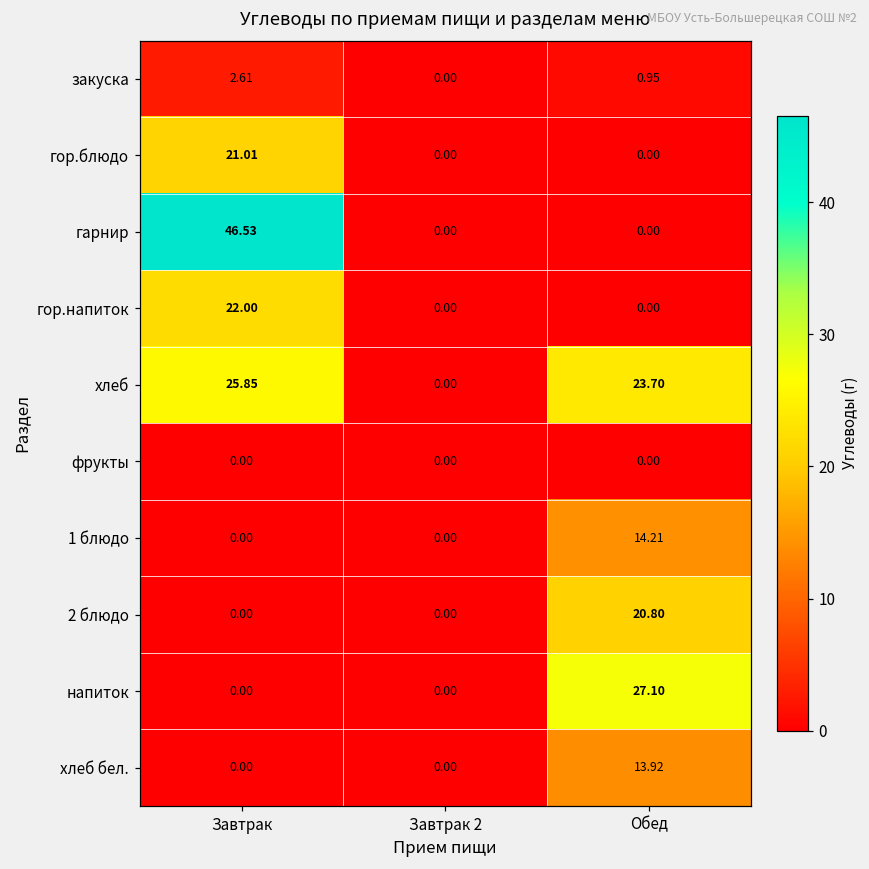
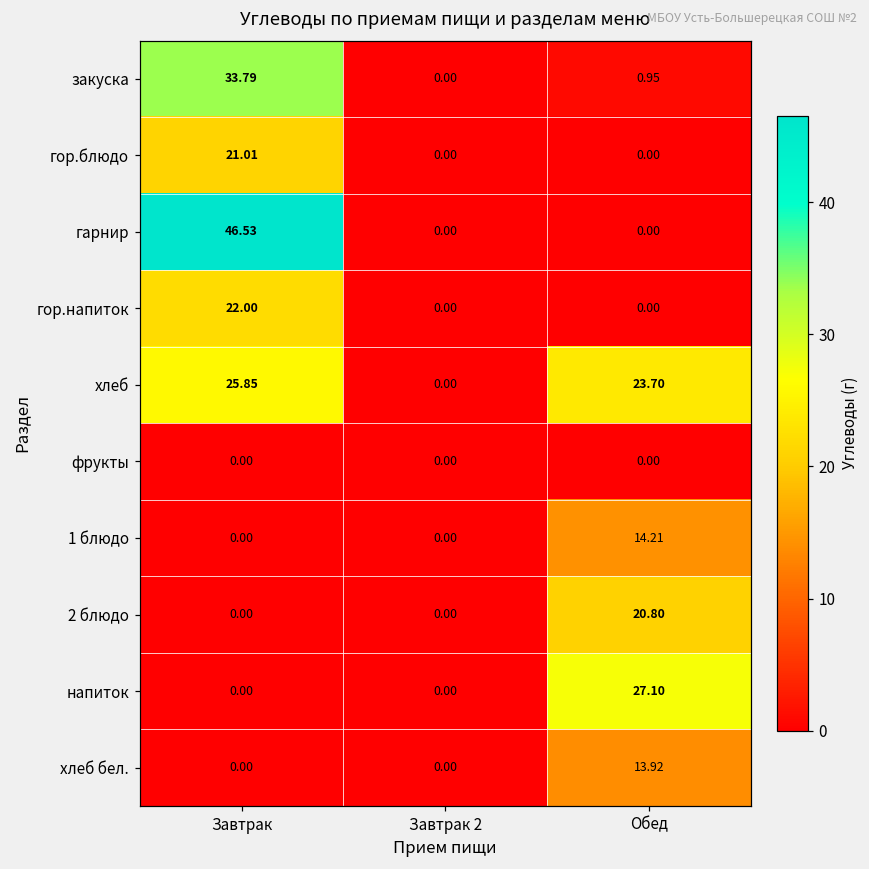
закуска, Завтрак: 2.61 -> 33.79
